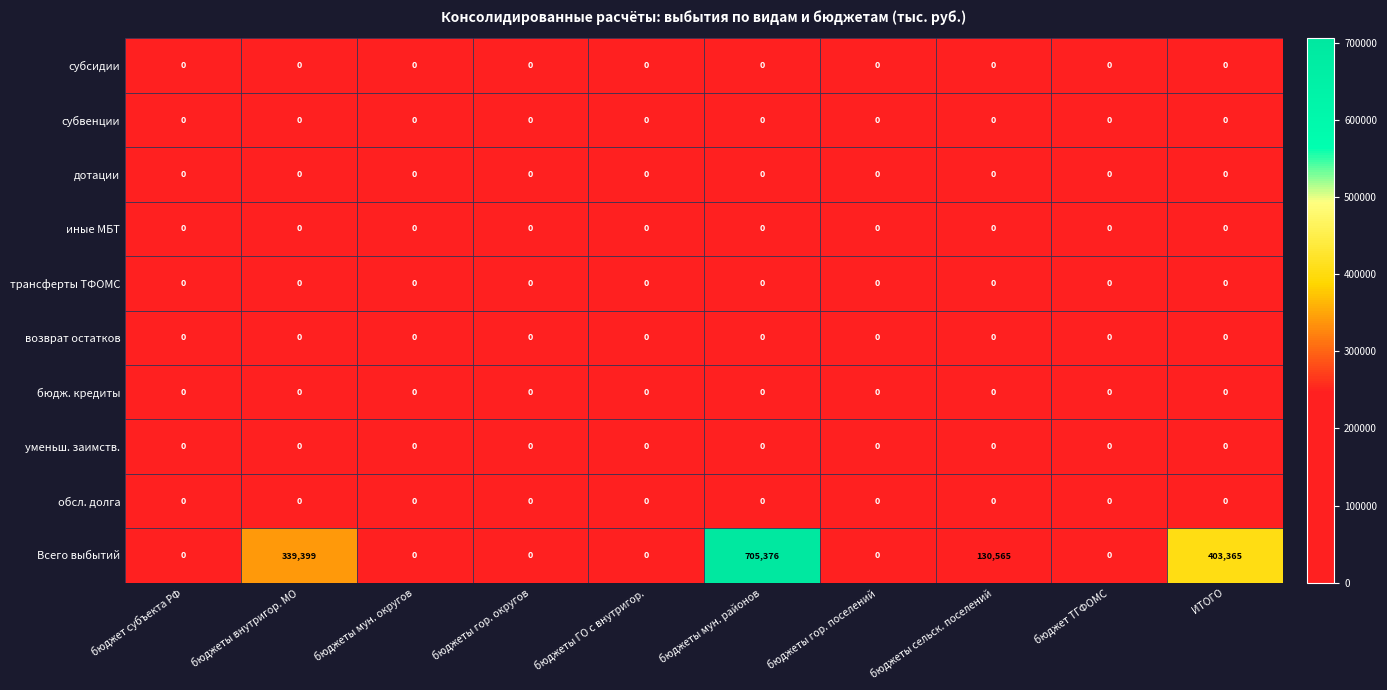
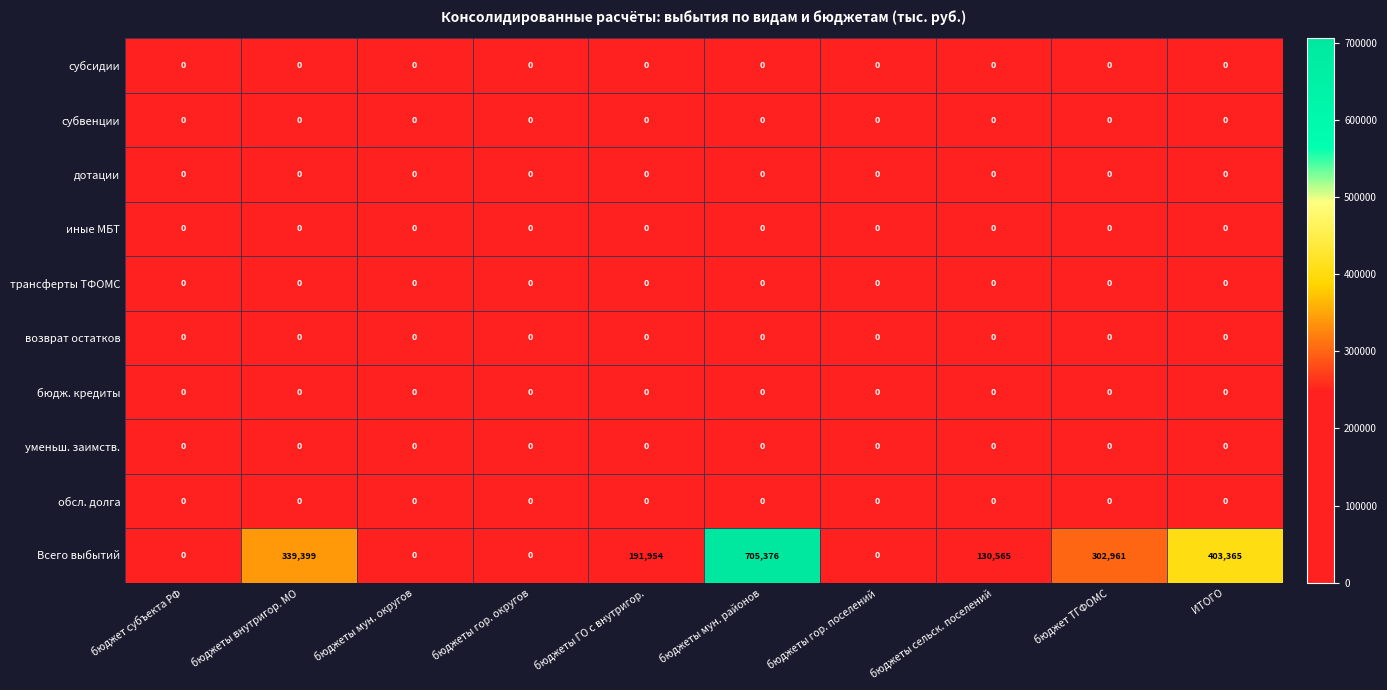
Всего выбытий, бюджеты ГО с внутригор.: 0 -> 191,954
Всего выбытий, бюджет ТГФОМС: 0 -> 302,961
